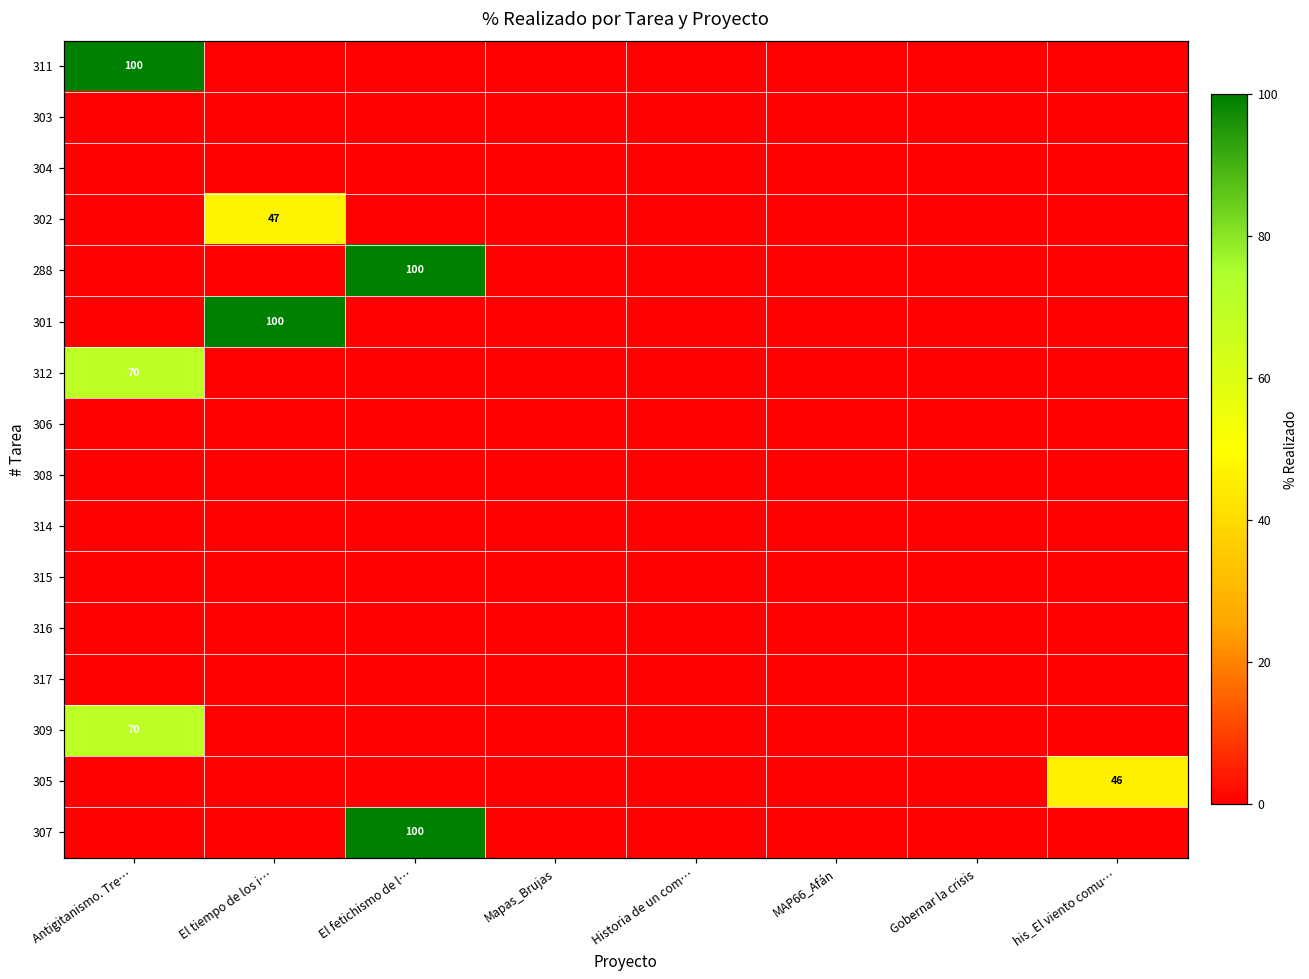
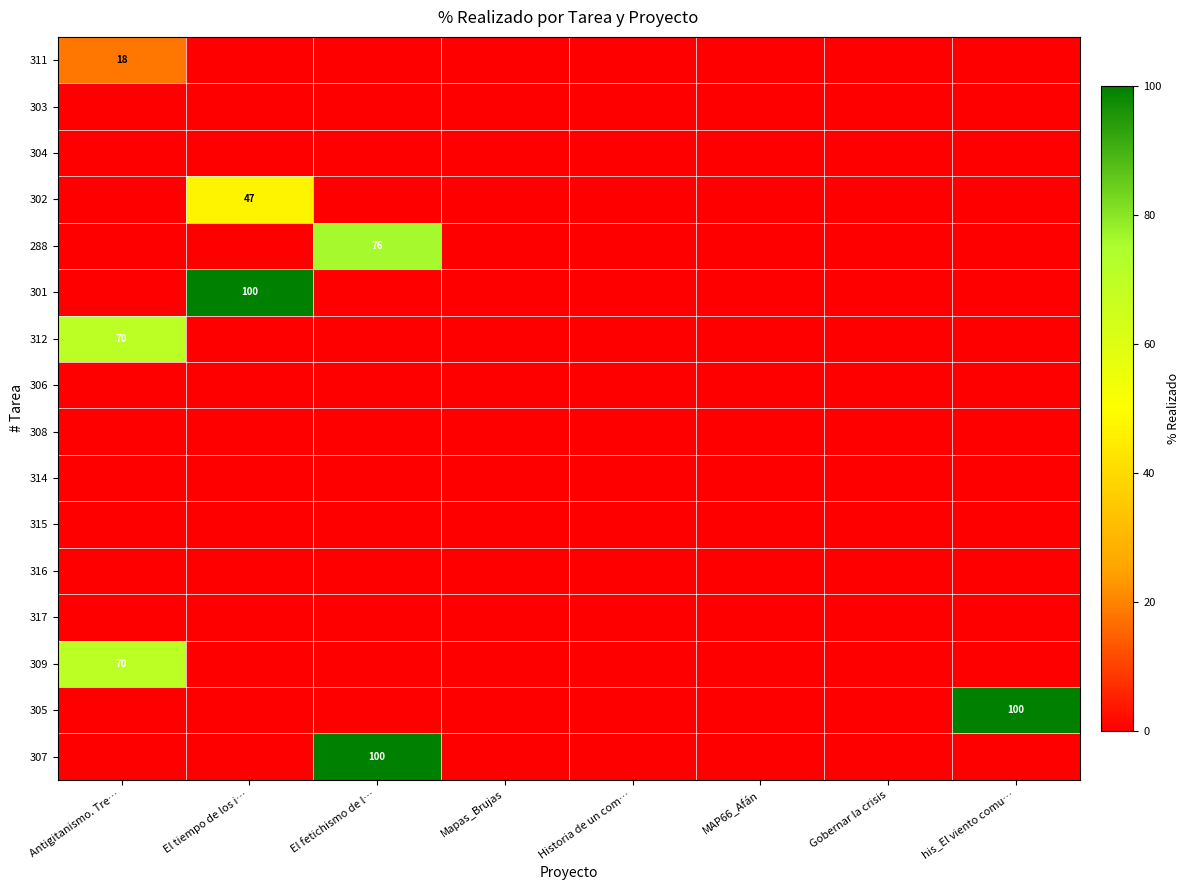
311, Antigitanismo. Tre…: 100 -> 18
288, El fetichismo de l…: 100 -> 76
305, his_El viento comu…: 46 -> 100
